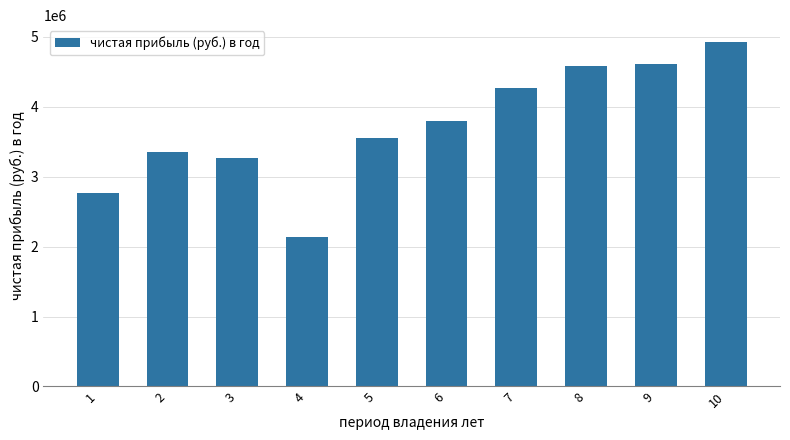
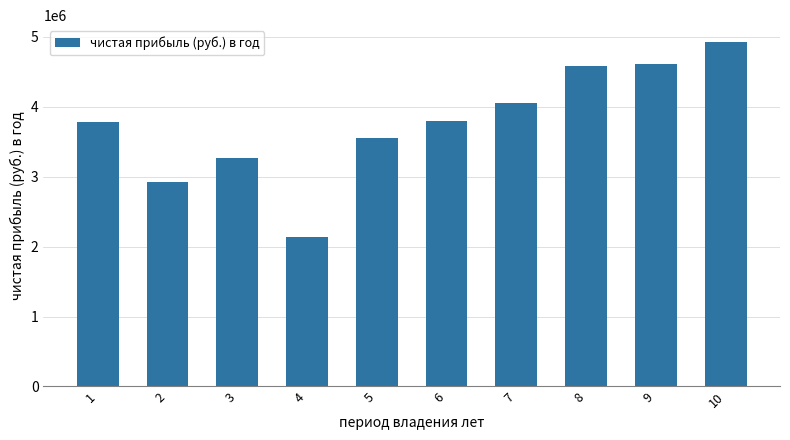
1: 2800000 -> 3800000
2: 3400000 -> 2900000
7: 4300000 -> 4100000
